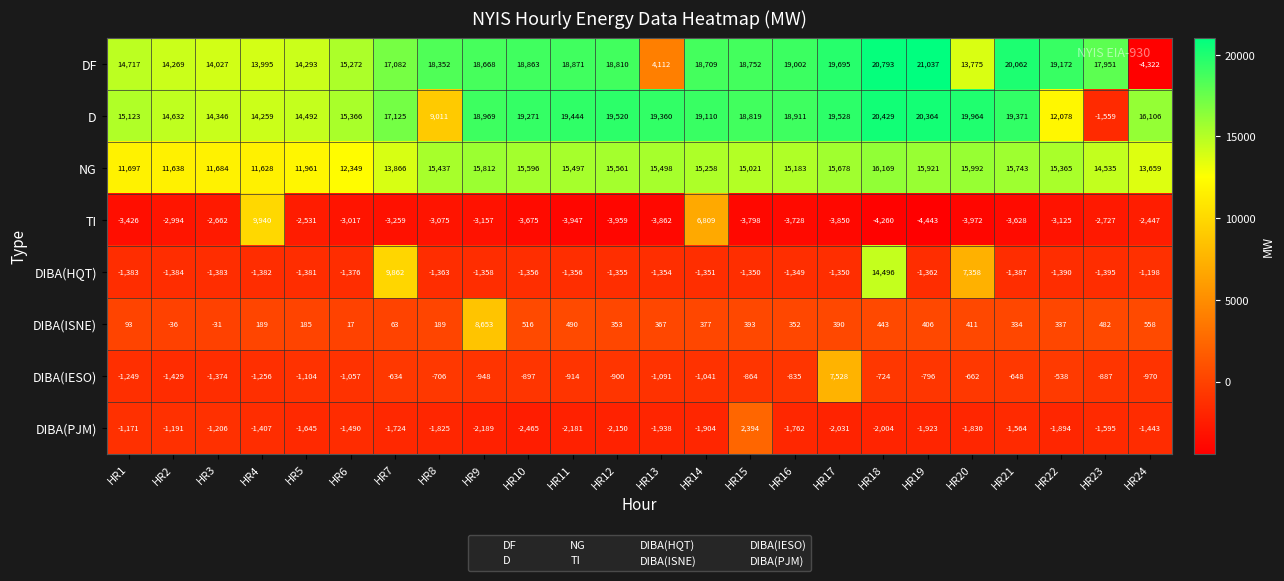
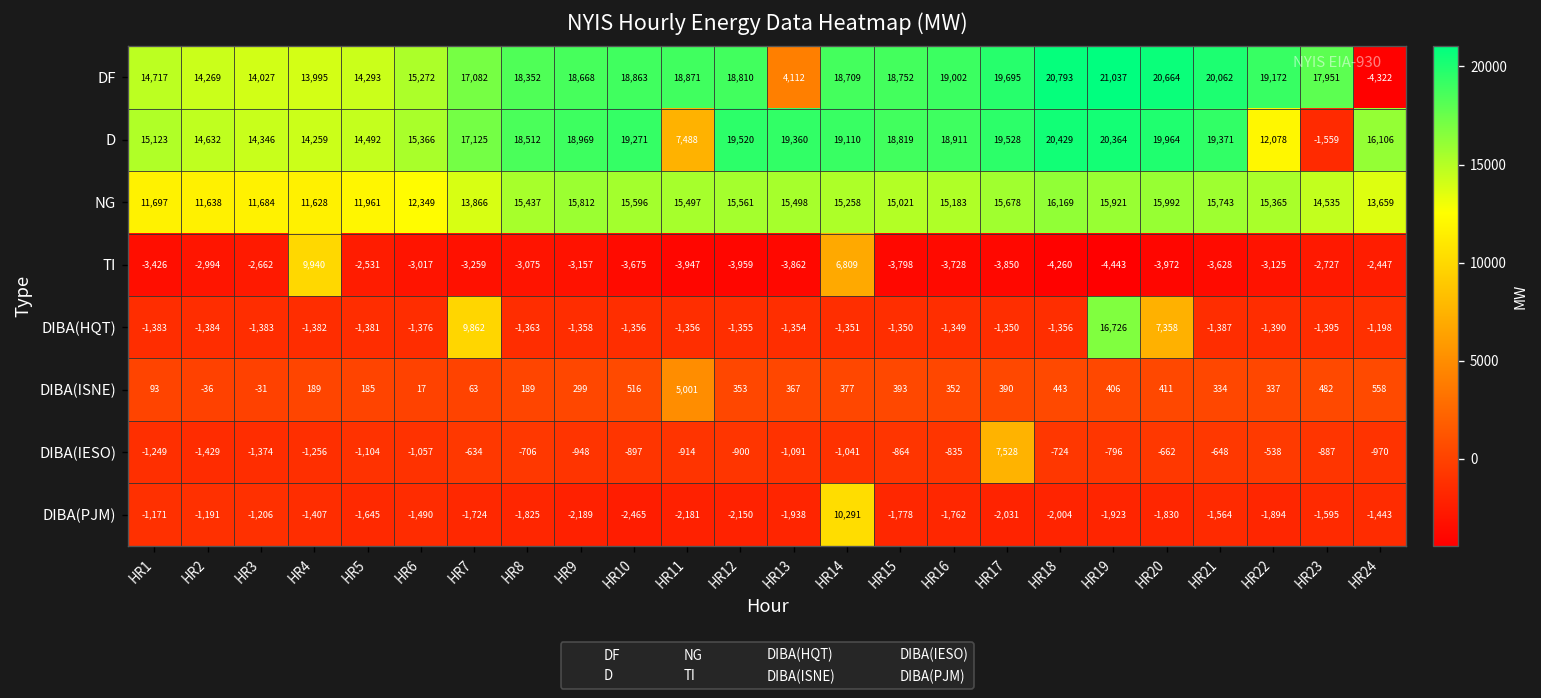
DF, HR20: 13,775 -> 20,664
D, HR8: 9,011 -> 18,512
D, HR11: 19,444 -> 7,488
DIBA(HQT), HR18: 14,496 -> -1,356
DIBA(HQT), HR19: -1,362 -> 16,726
DIBA(ISNE), HR9: 8,653 -> 299
DIBA(ISNE), HR11: 490 -> 5,001
DIBA(PJM), HR14: -1,904 -> 10,291
DIBA(PJM), HR15: 2,394 -> -1,778
